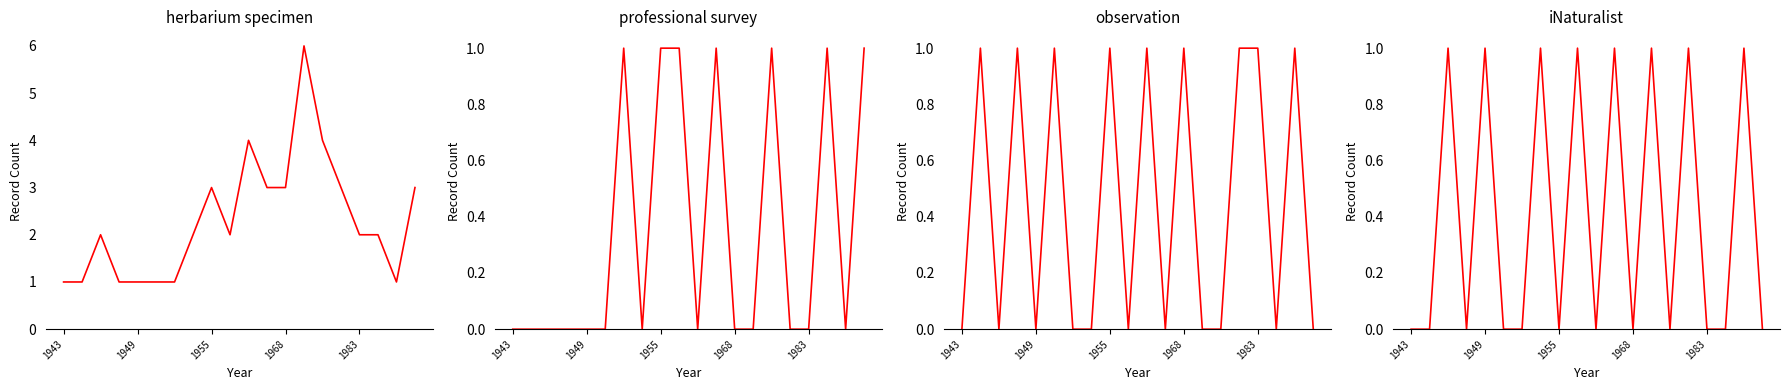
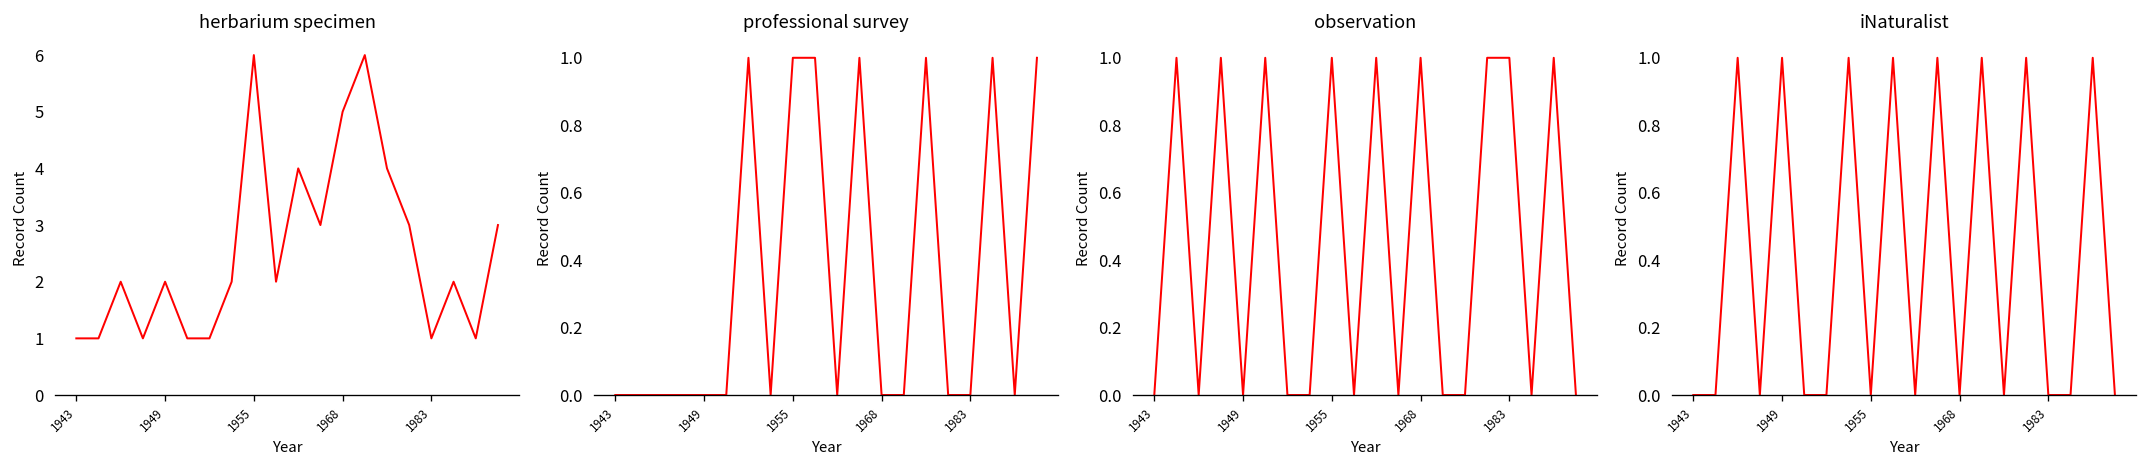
herbarium specimen, 1949: 1 -> 2
herbarium specimen, 1955: 3 -> 6
herbarium specimen, 1968: 3 -> 5
herbarium specimen, 1983: 2 -> 1
